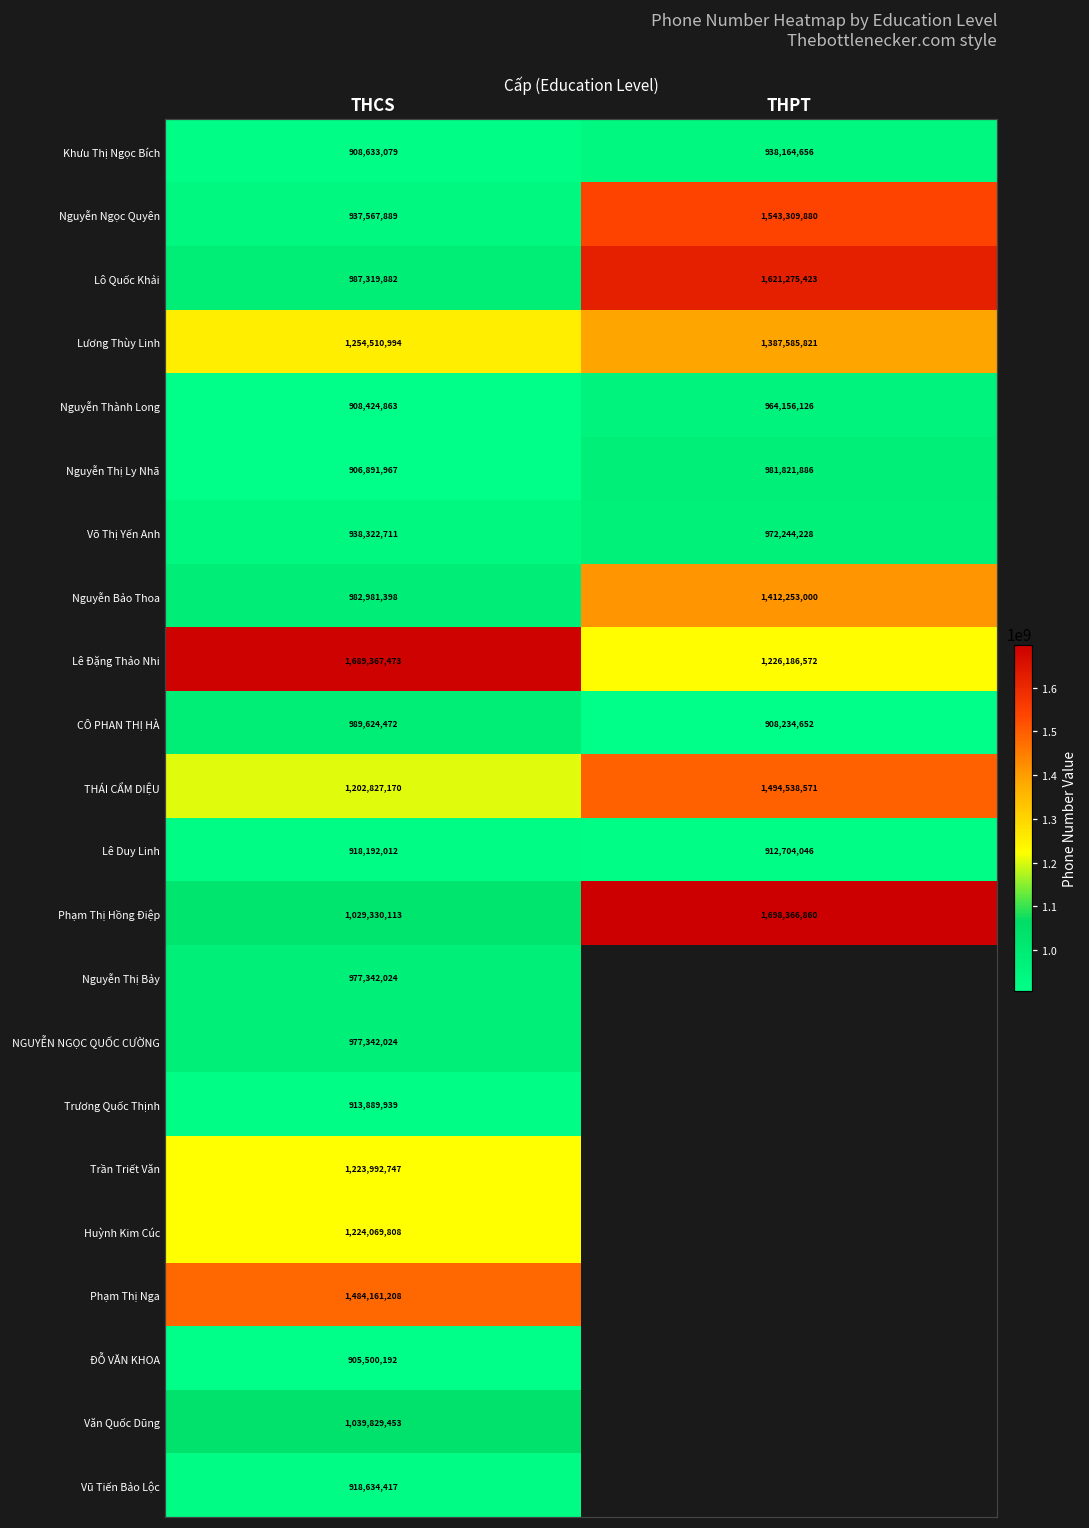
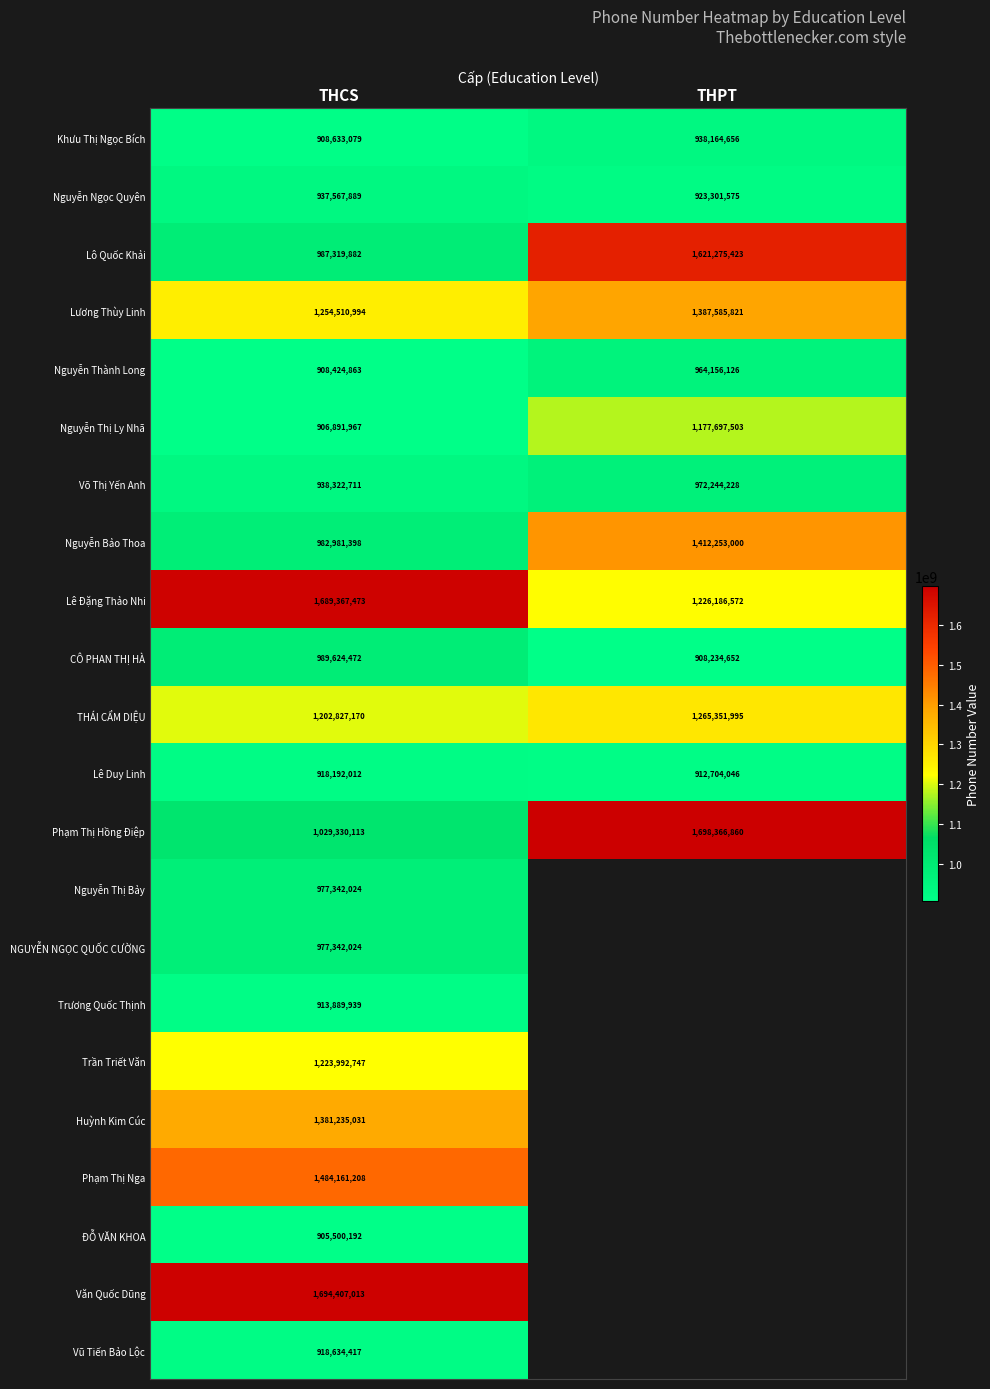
Nguyễn Ngọc Quyên, THPT: 1,543,309,880 -> 923,301,575
Nguyễn Thị Ly Nhã, THPT: 981,821,886 -> 1,177,697,503
THÁI CẨM DIỆU, THPT: 1,494,538,571 -> 1,265,351,995
Huỳnh Kim Cúc, THCS: 1,224,069,808 -> 1,381,235,031
Văn Quốc Dũng, THCS: 1,039,829,453 -> 1,694,407,013
